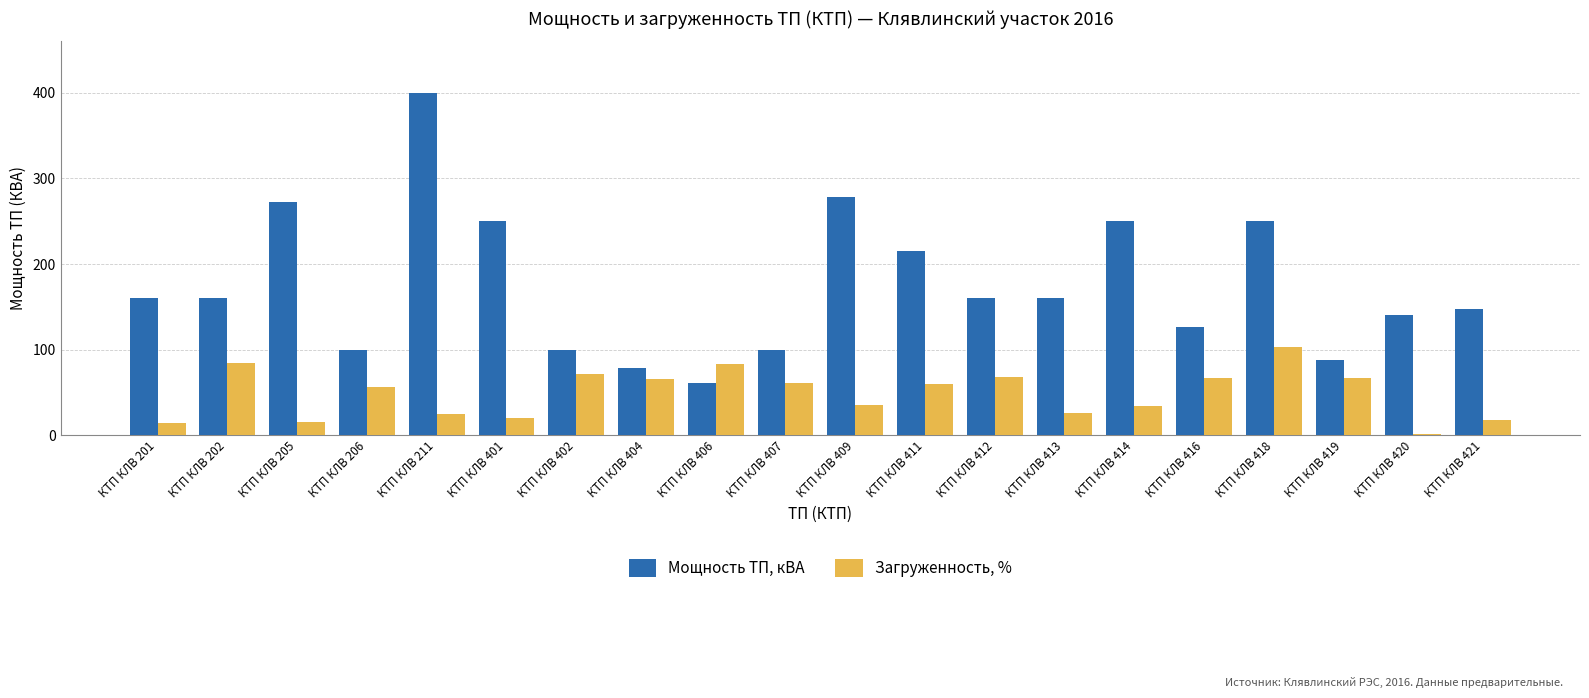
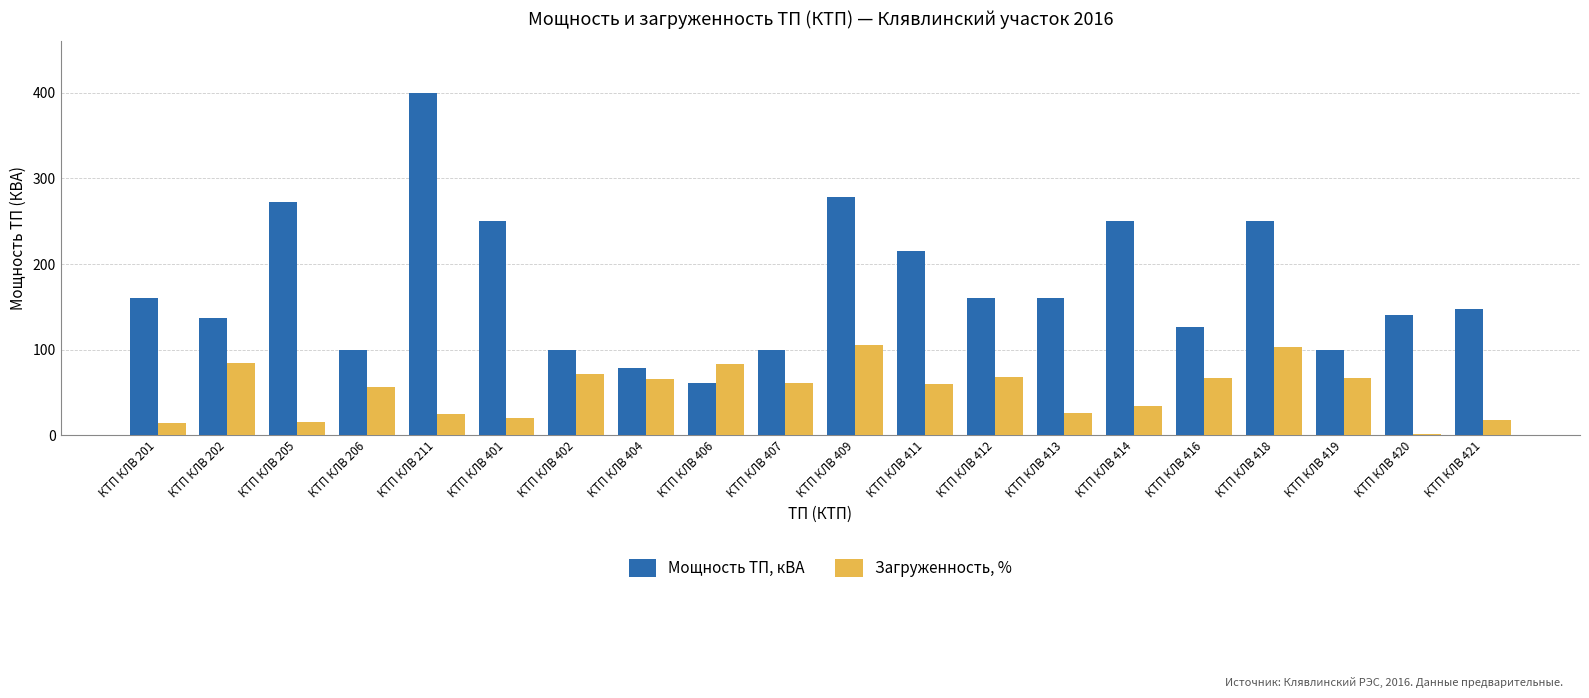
Мощность ТП, кВА, КТП КЛВ 202: 160 -> 140
Загруженность, %, КТП КЛВ 409: 40 -> 110
Мощность ТП, кВА, КТП КЛВ 419: 90 -> 100
